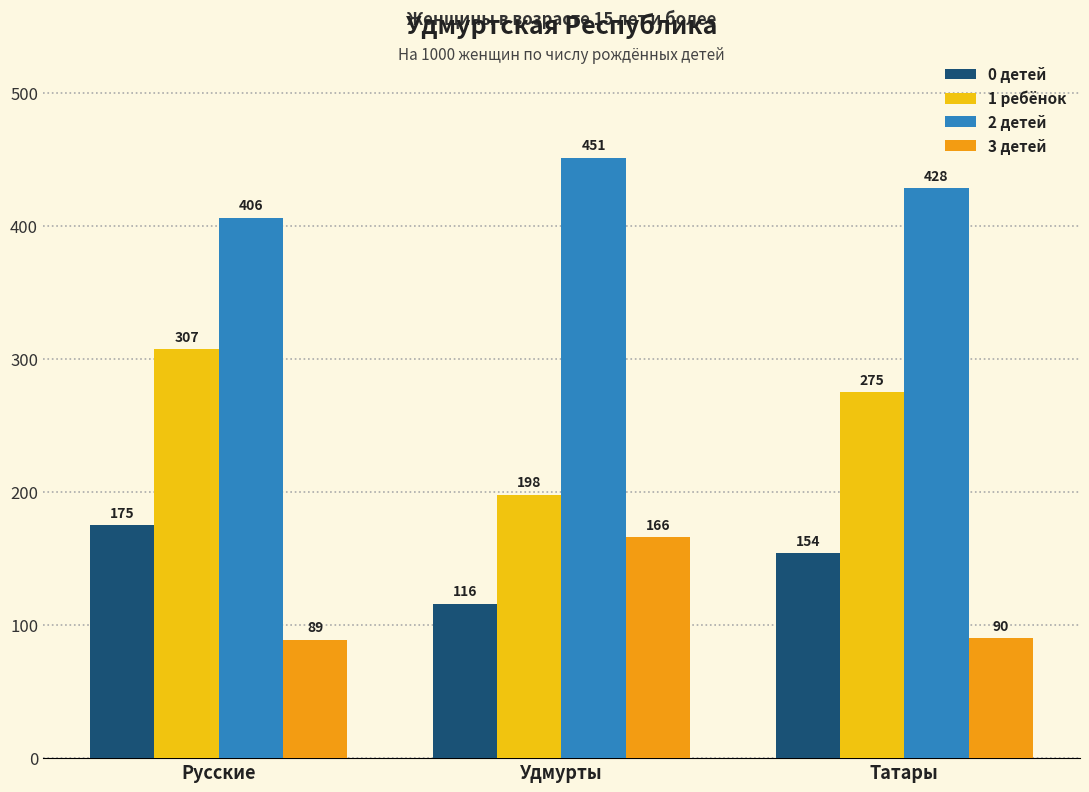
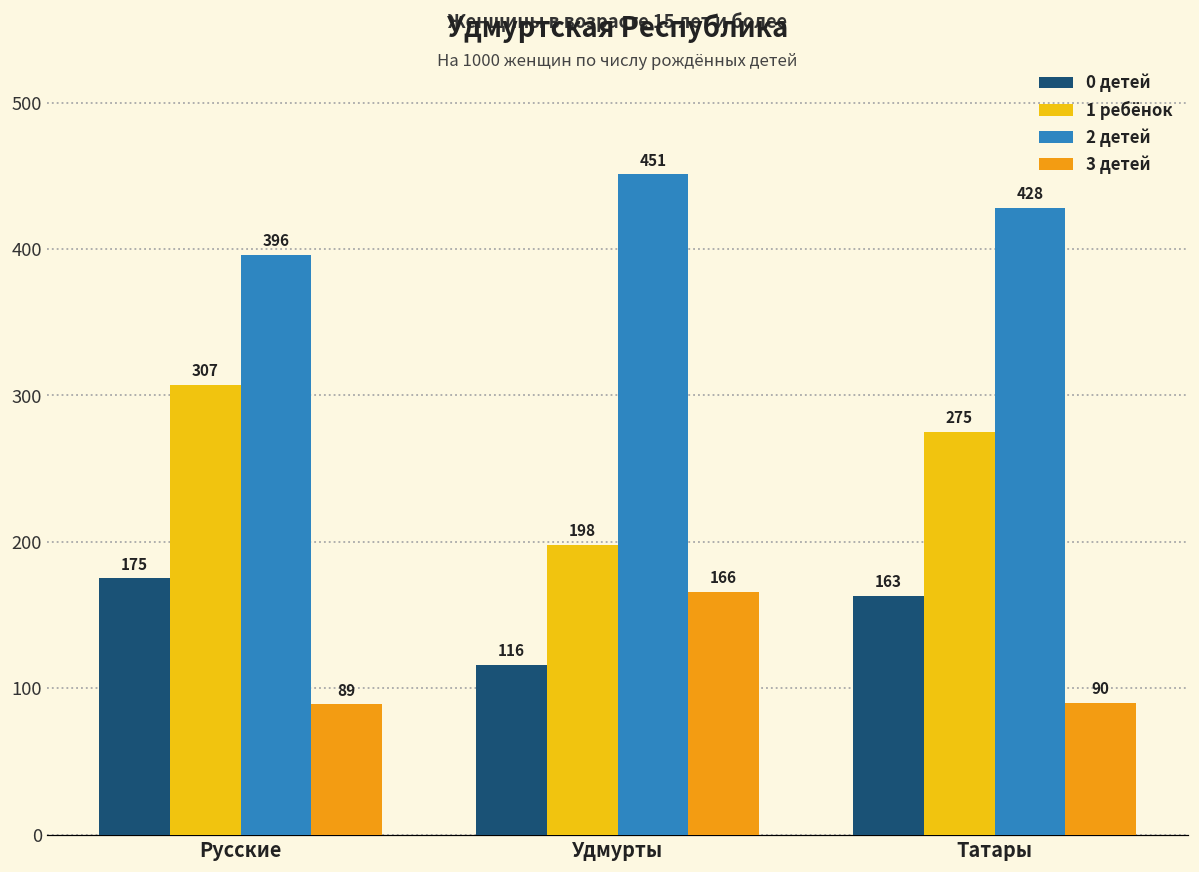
2 детей, Русские: 406 -> 396
0 детей, Татары: 154 -> 163
